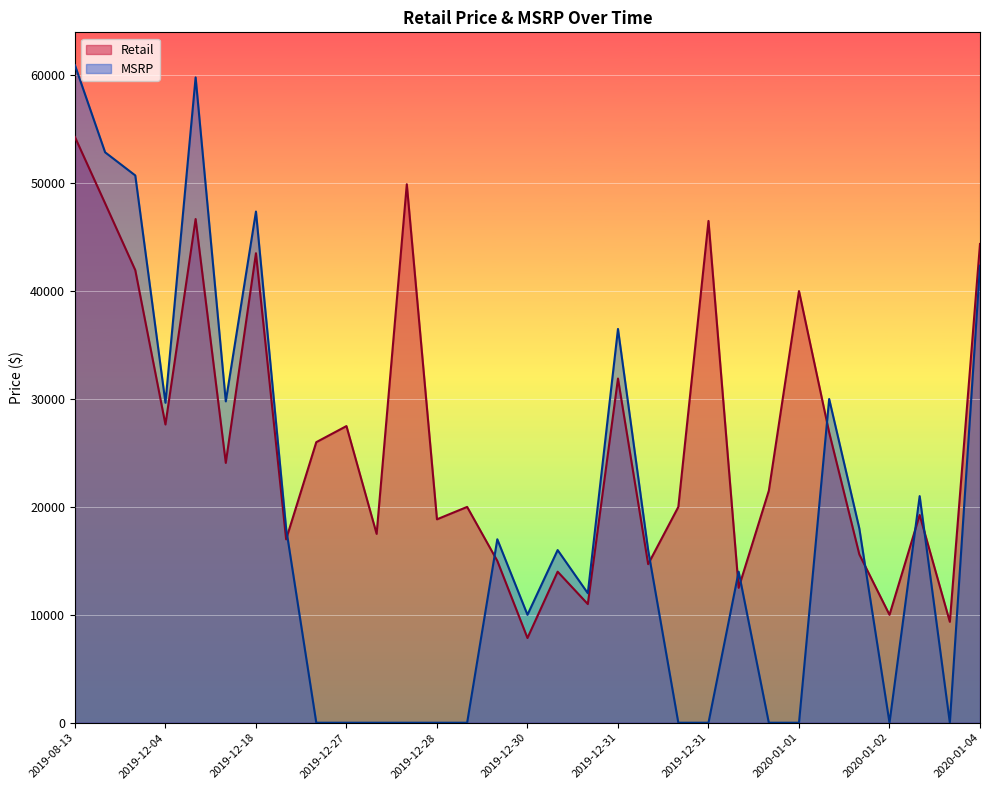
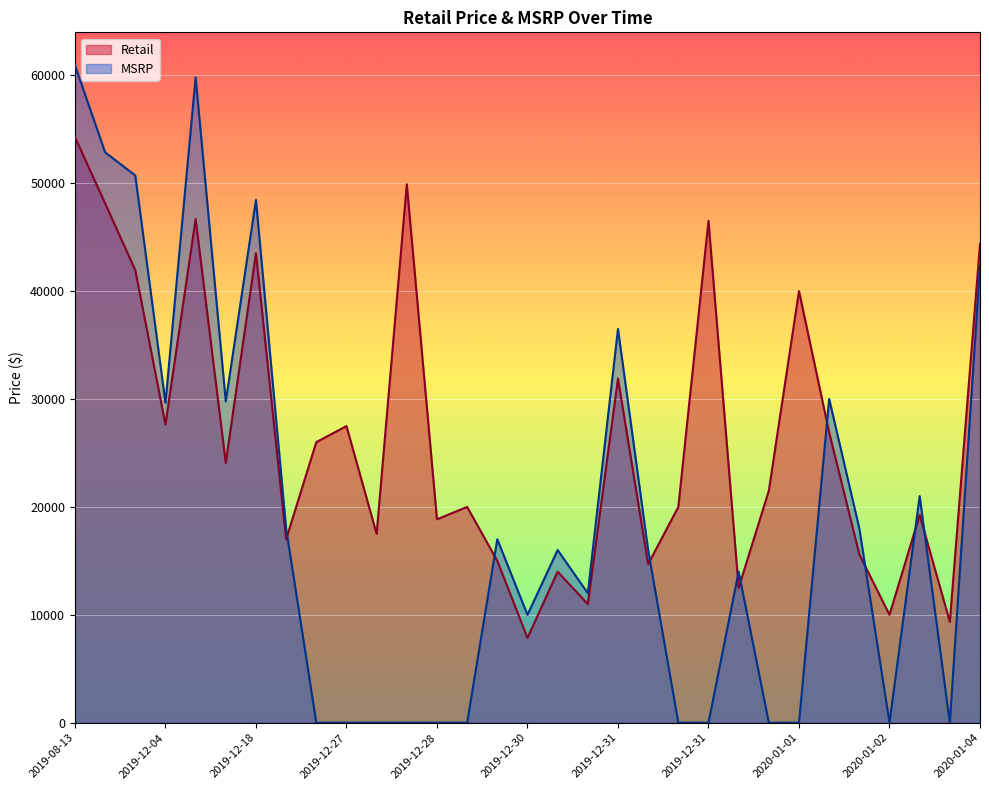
MSRP, 2019-12-18: 47400 -> 48400
